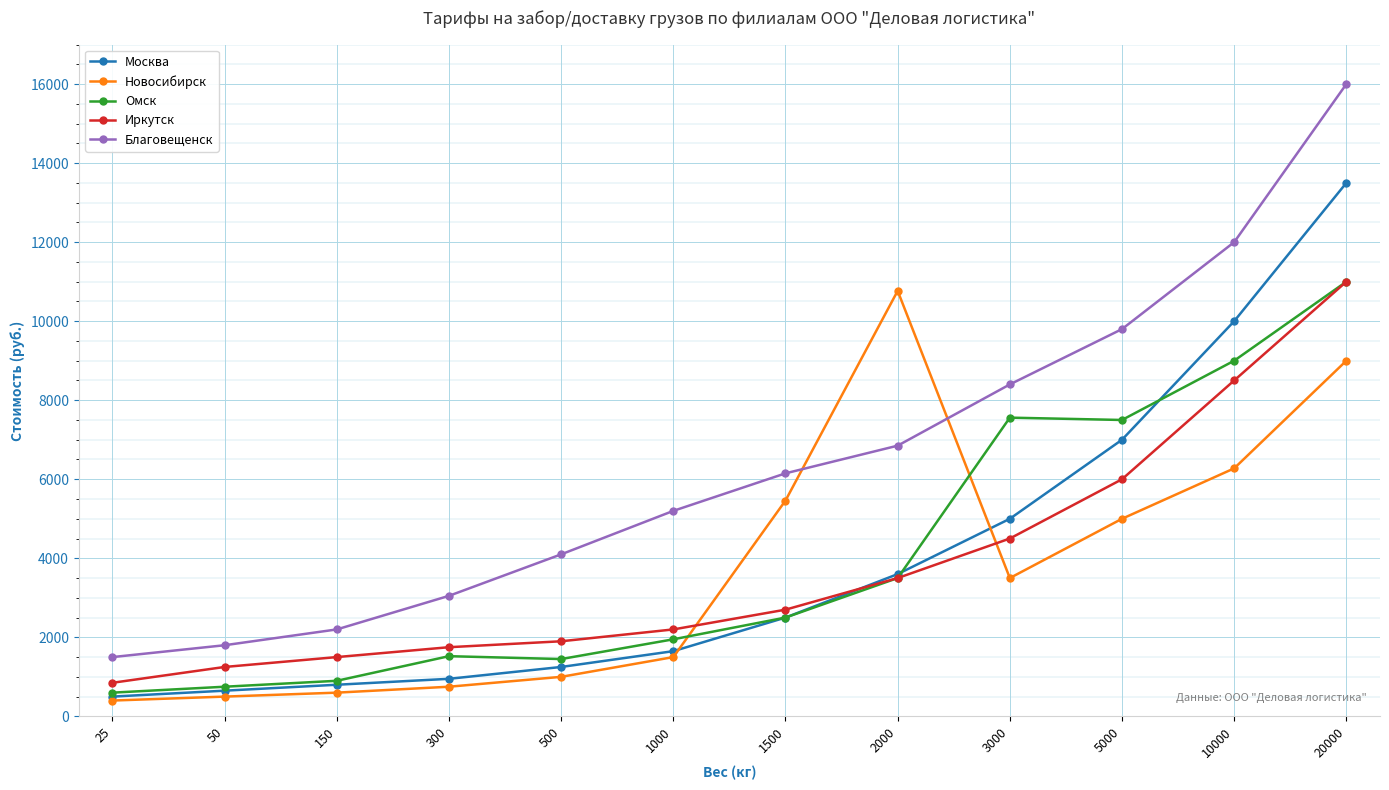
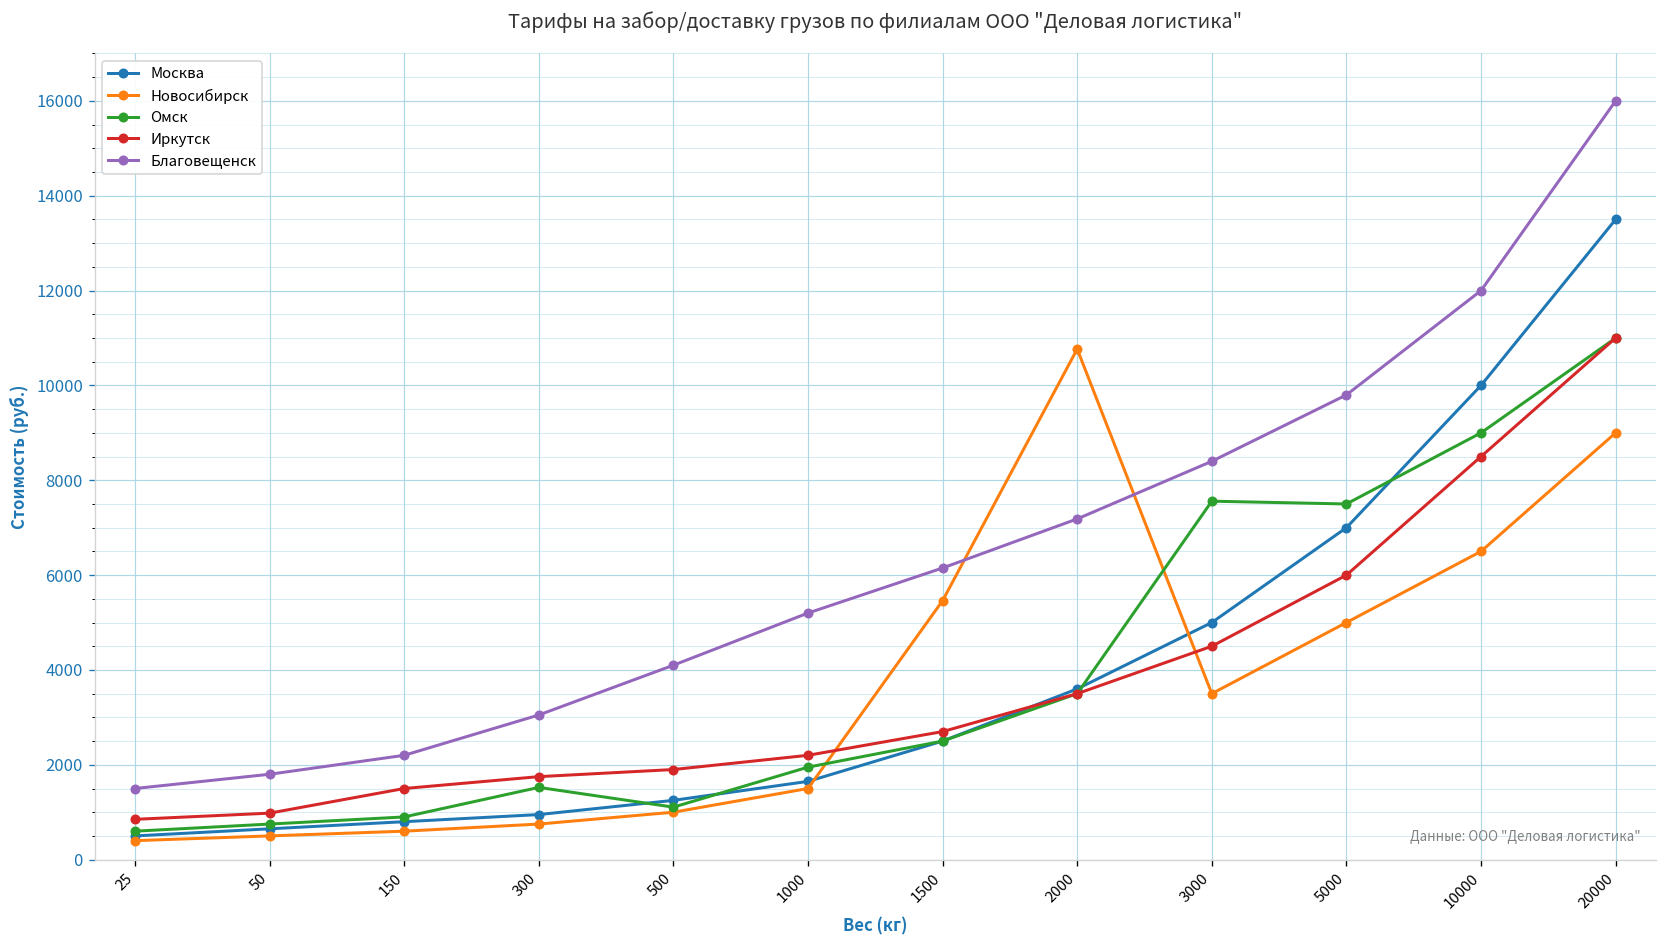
Иркутск, 50: 1300 -> 1000
Омск, 500: 1500 -> 1100
Благовещенск, 2000: 6900 -> 7200
Новосибирск, 10000: 6300 -> 6500
